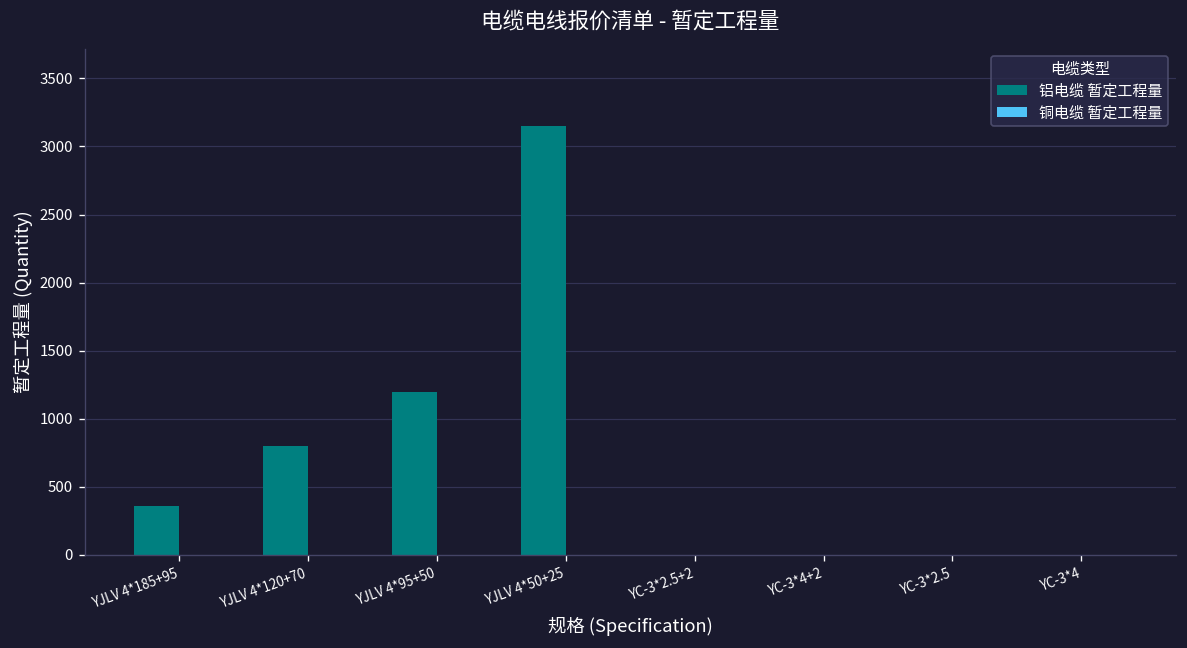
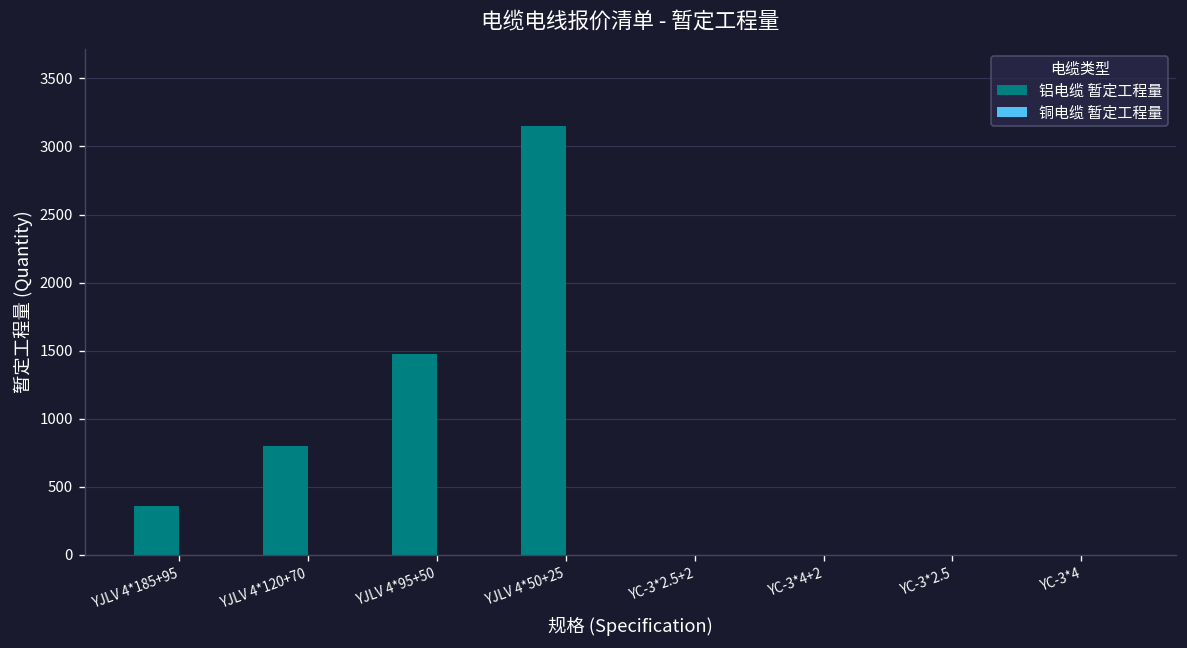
铝电缆 暂定工程量, YJLV 4*95+50: 1200 -> 1470
